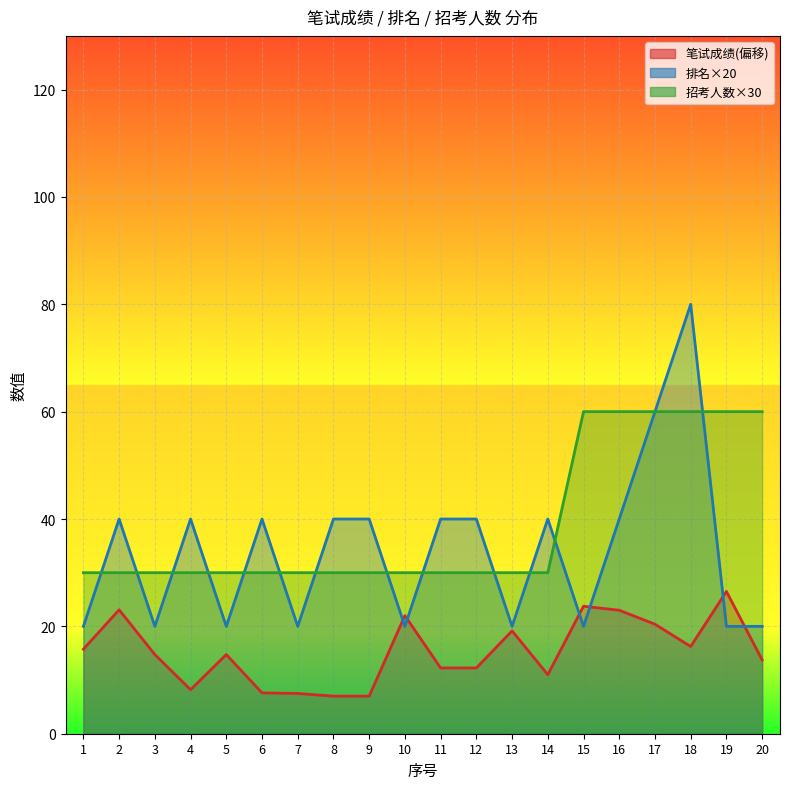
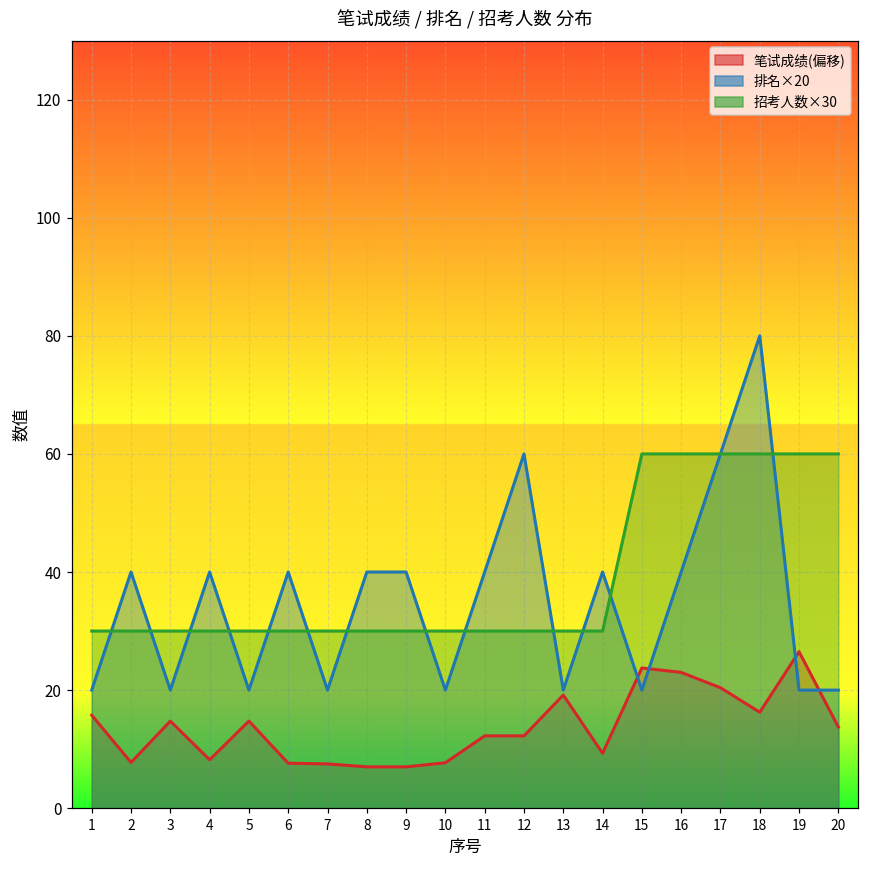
笔试成绩(偏移), 2: 23 -> 8
笔试成绩(偏移), 10: 22 -> 8
排名×20, 12: 40 -> 60
笔试成绩(偏移), 14: 11 -> 9
